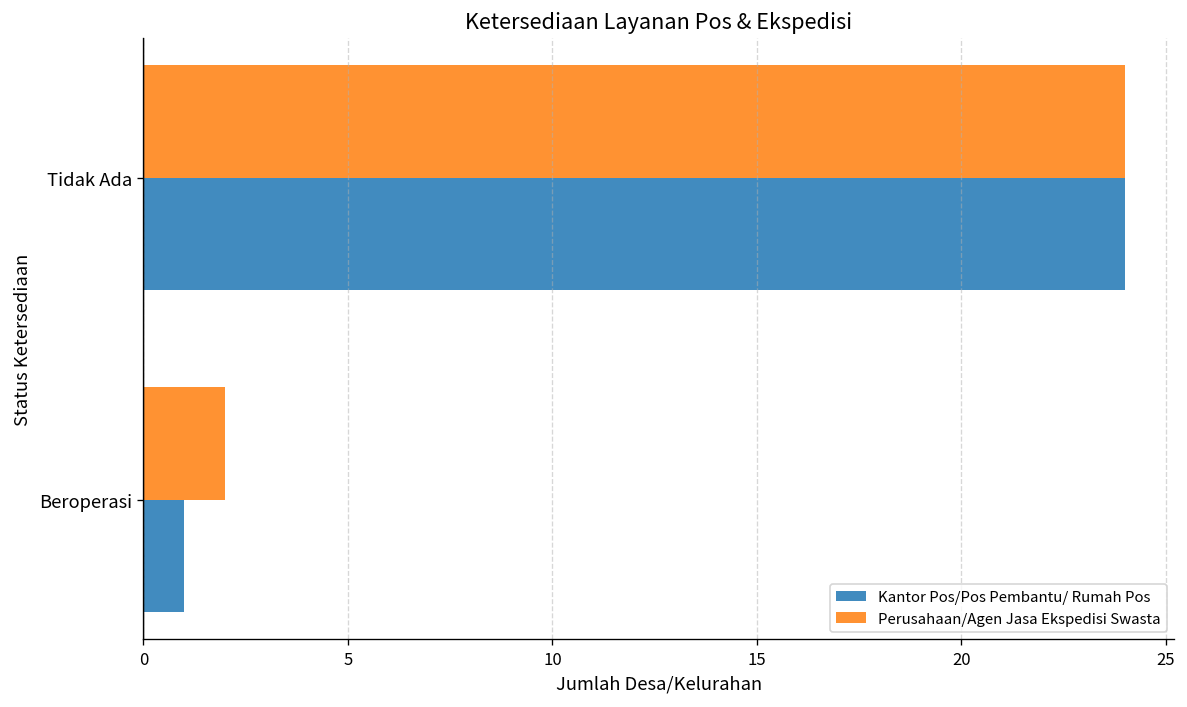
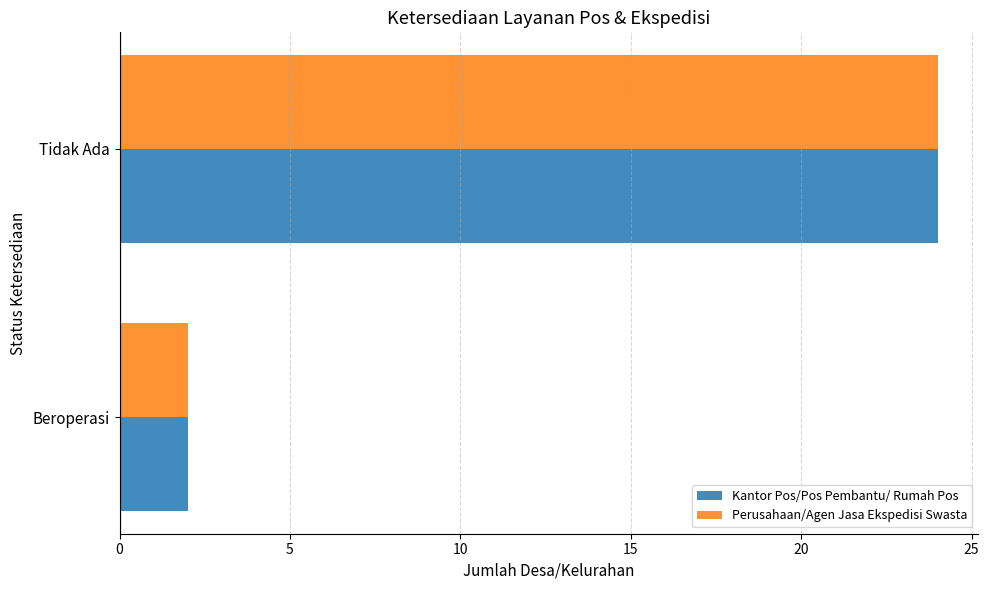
Kantor Pos/Pos Pembantu/ Rumah Pos, Beroperasi: 1 -> 2
